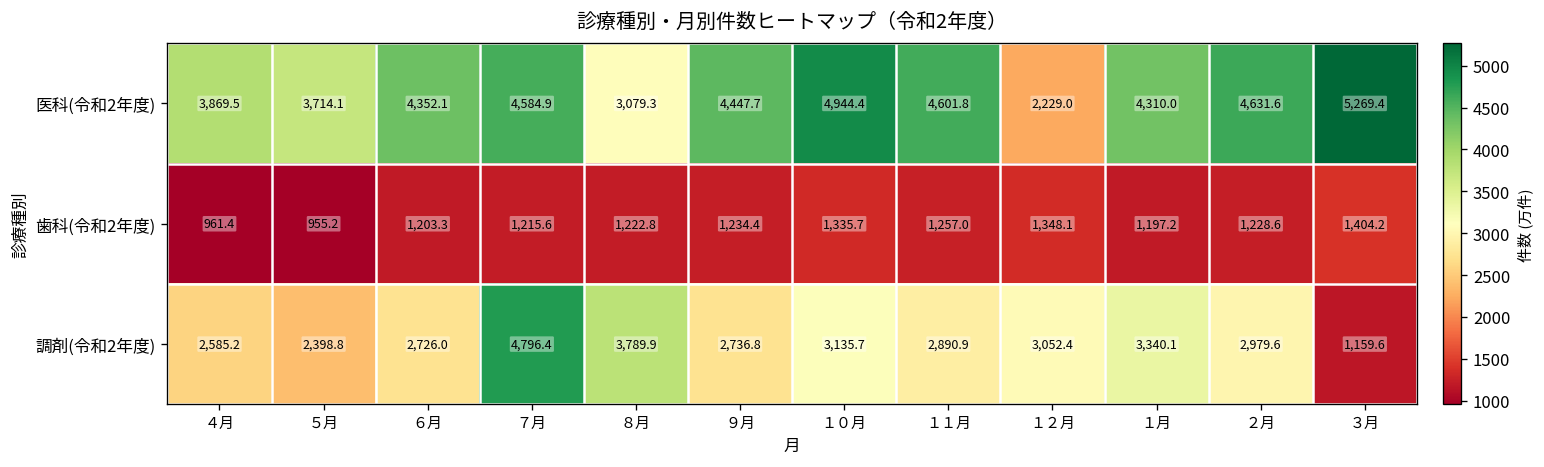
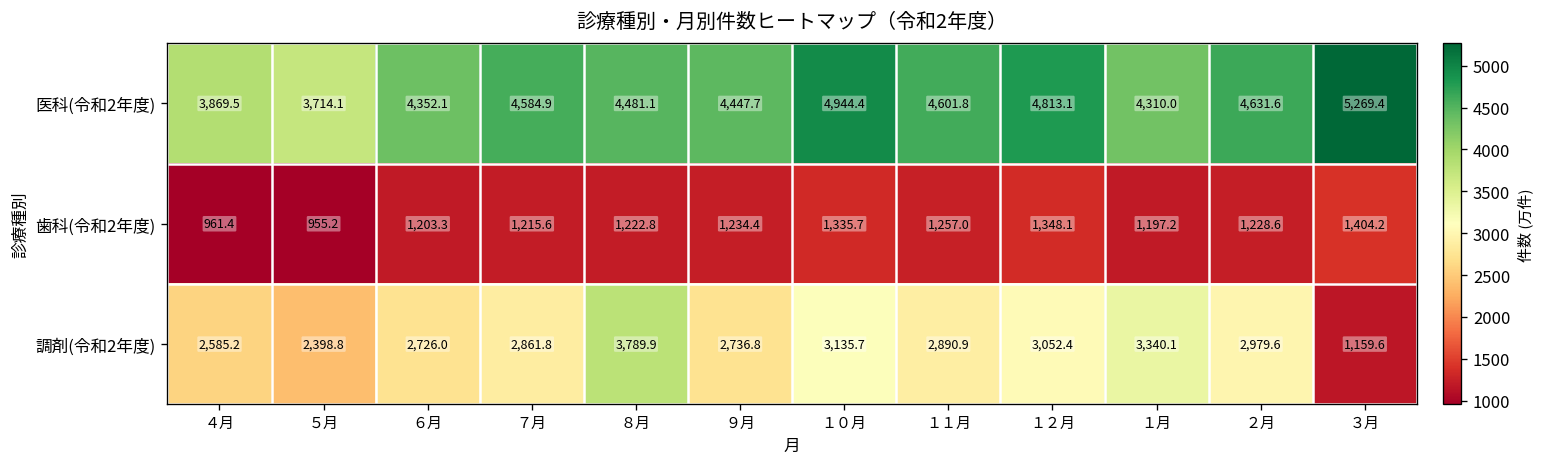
医科(令和2年度), ８月: 3,079.3 -> 4,481.1
医科(令和2年度), １２月: 2,229.0 -> 4,813.1
調剤(令和2年度), ７月: 4,796.4 -> 2,861.8
